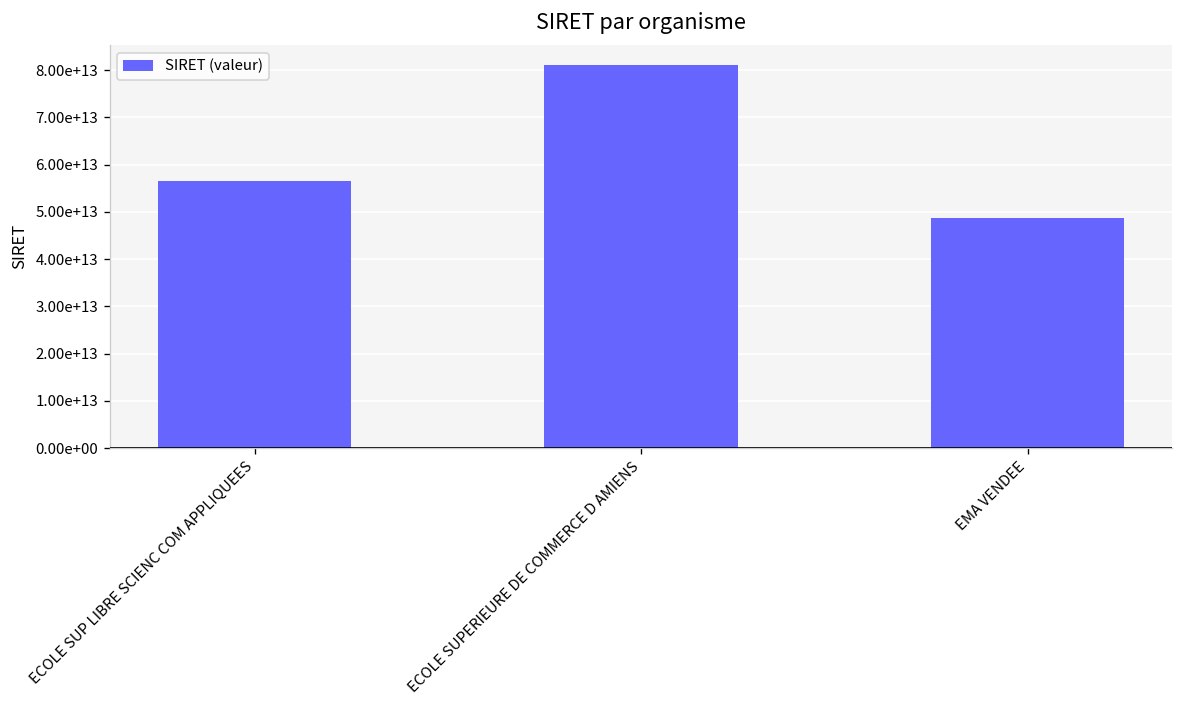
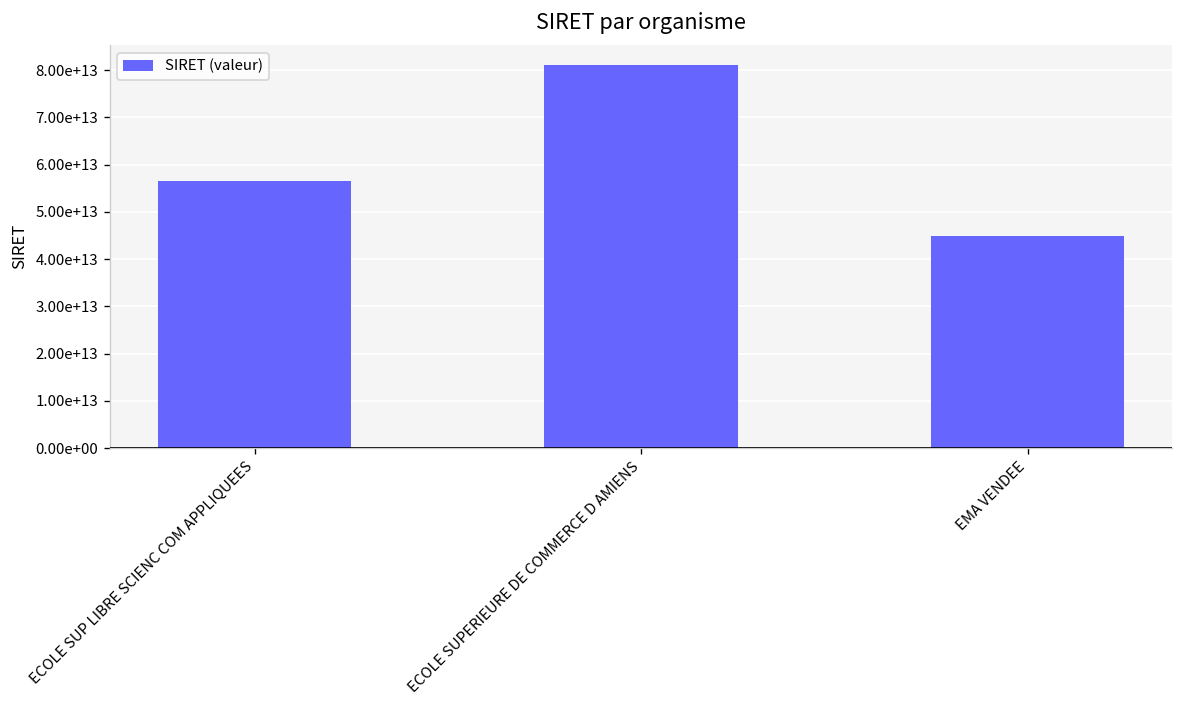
EMA VENDEE: 49000000000000 -> 45000000000000
